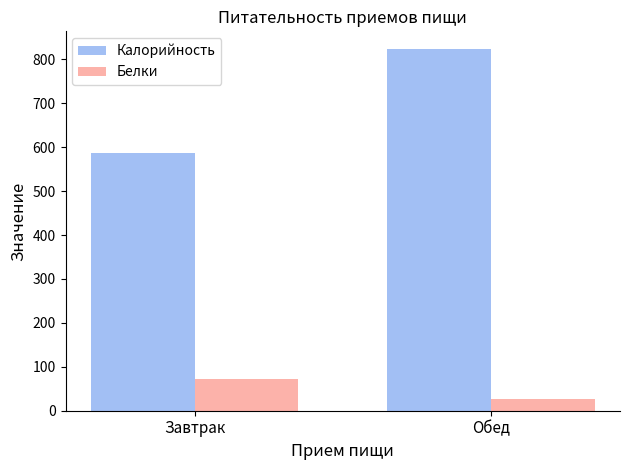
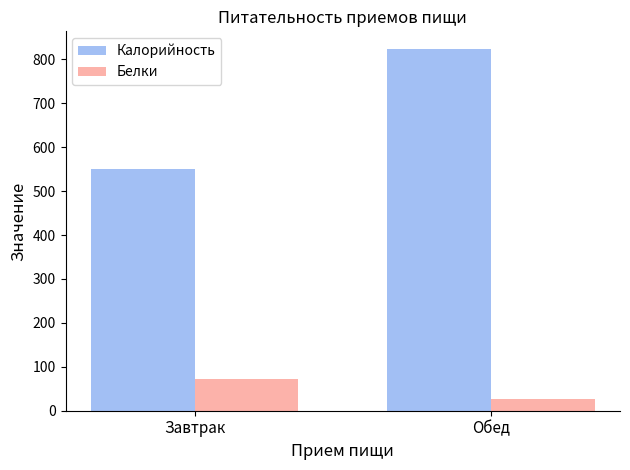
Калорийность, Завтрак: 590 -> 550
